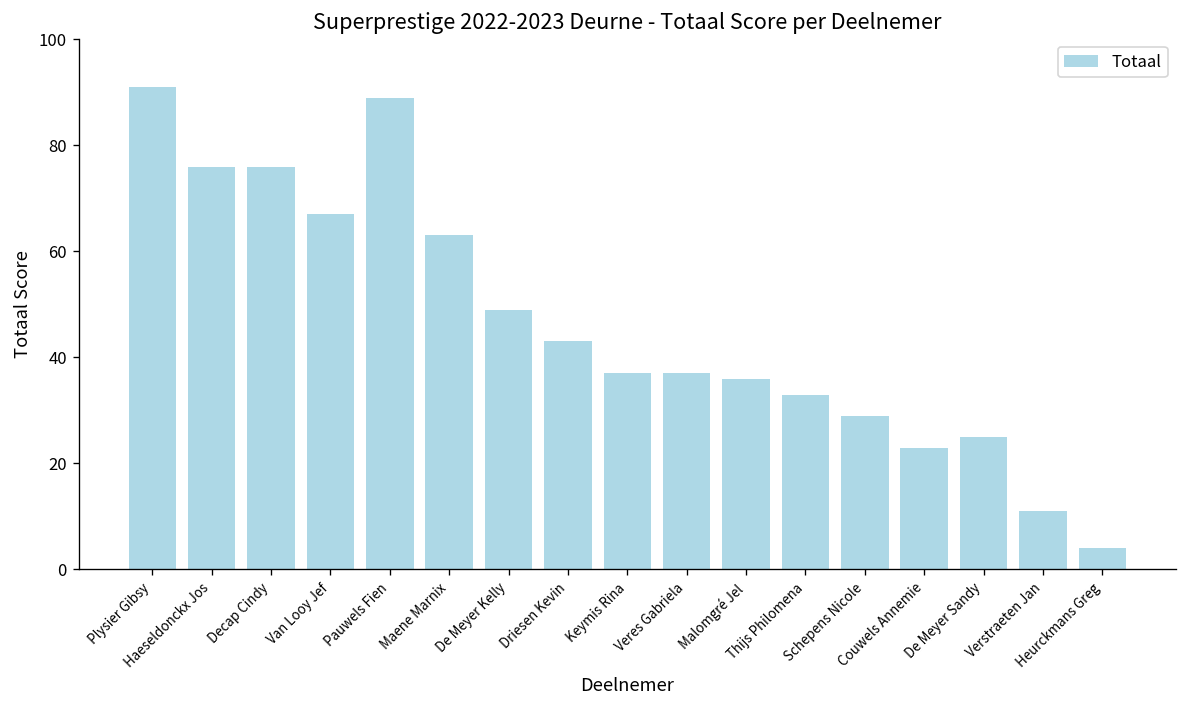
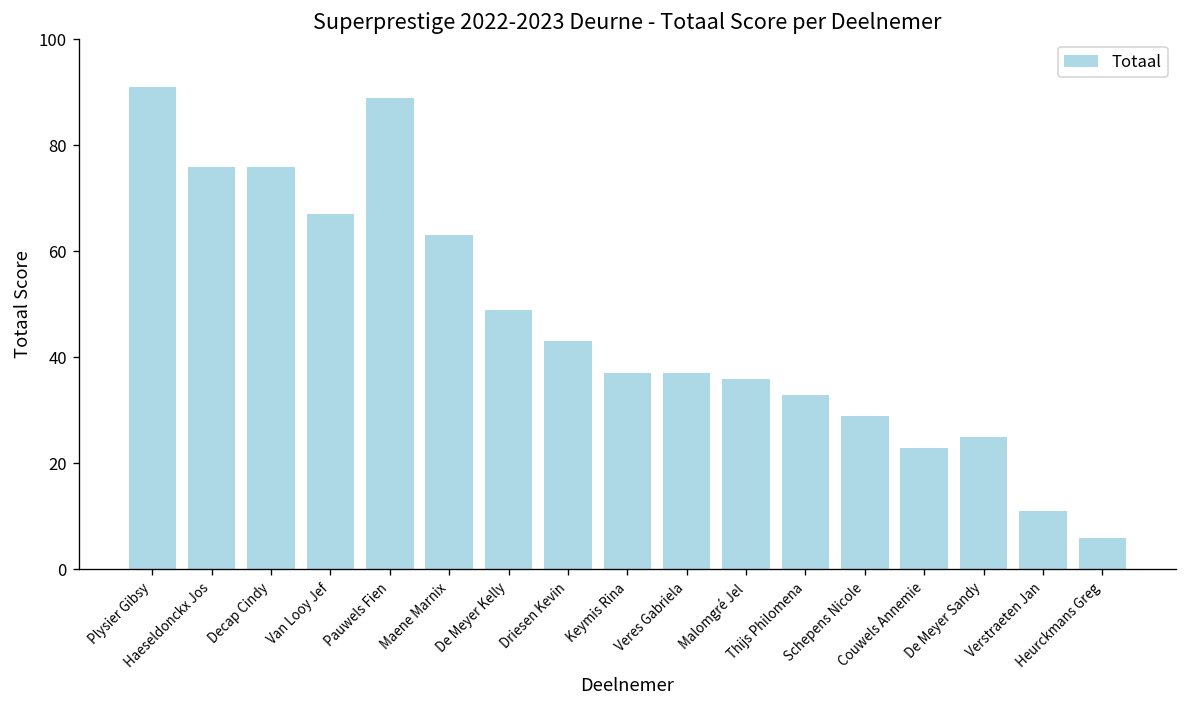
Heurckmans Greg: 4 -> 6
